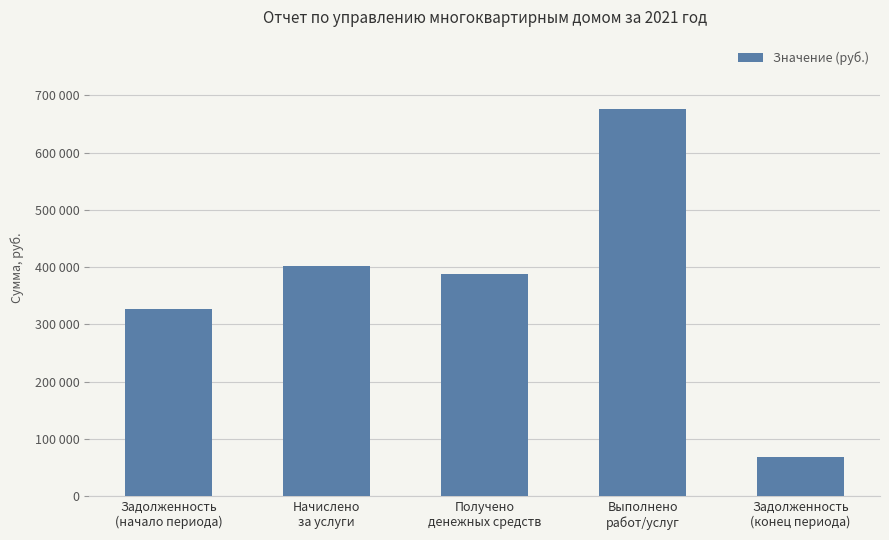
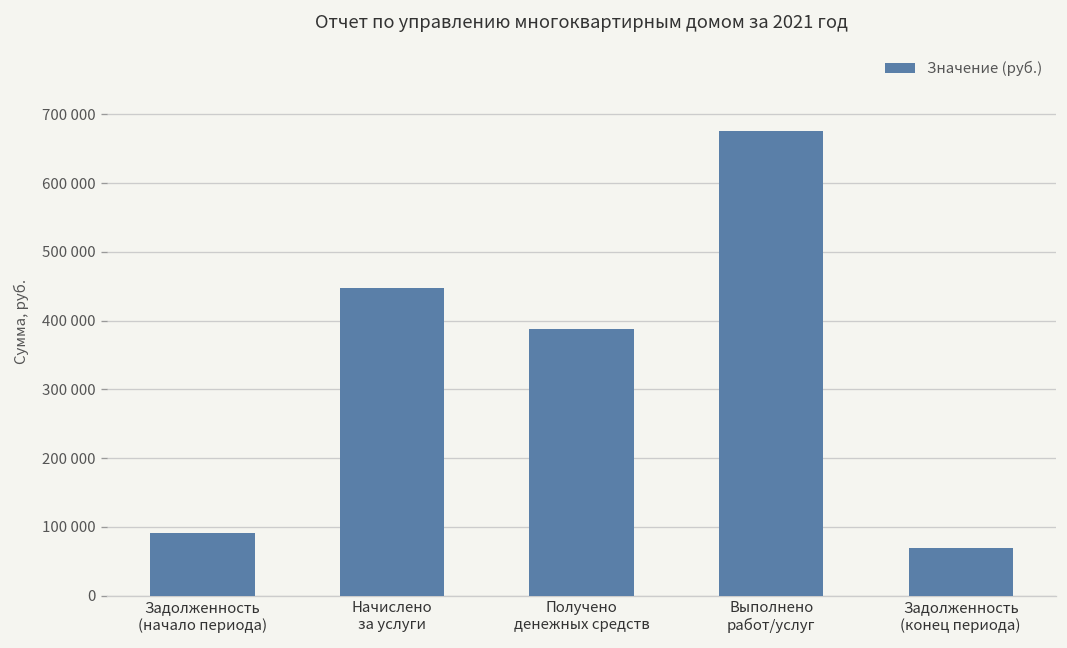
Задолженность (начало периода): 330000 -> 90000
Начислено за услуги: 400000 -> 450000
